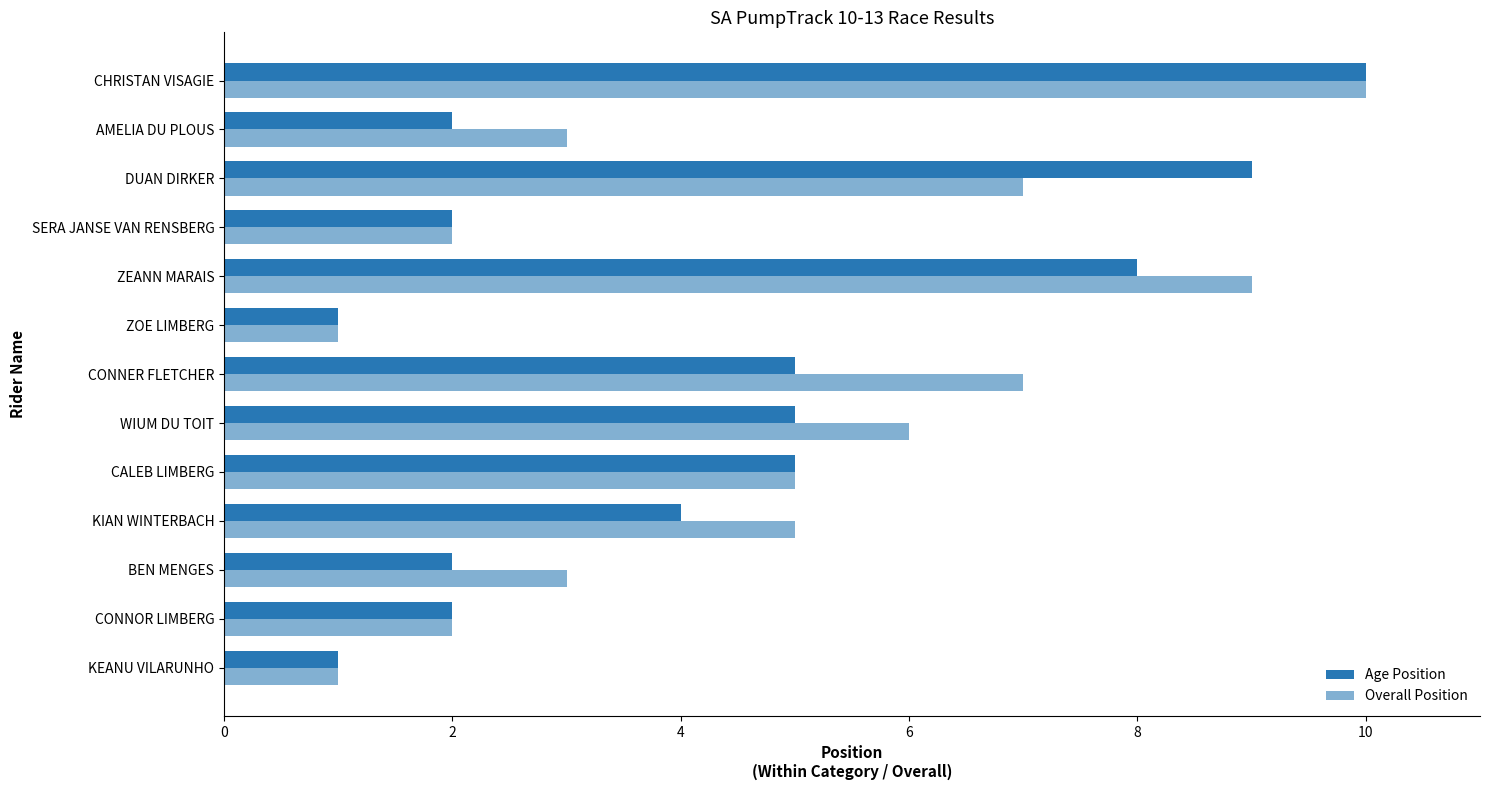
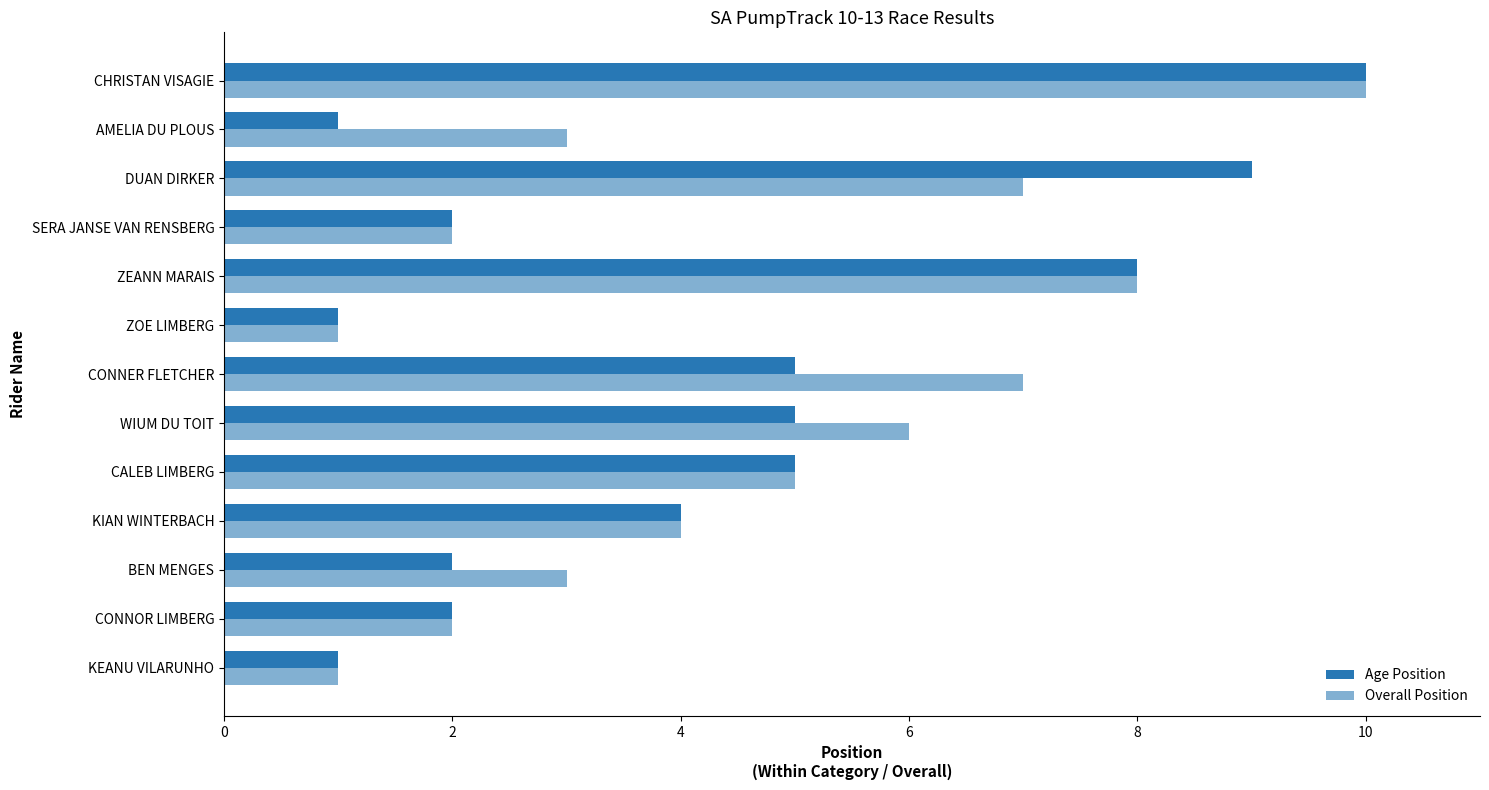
Age Position, AMELIA DU PLOUS: 2 -> 1
Overall Position, ZEANN MARAIS: 9 -> 8
Overall Position, KIAN WINTERBACH: 5 -> 4
